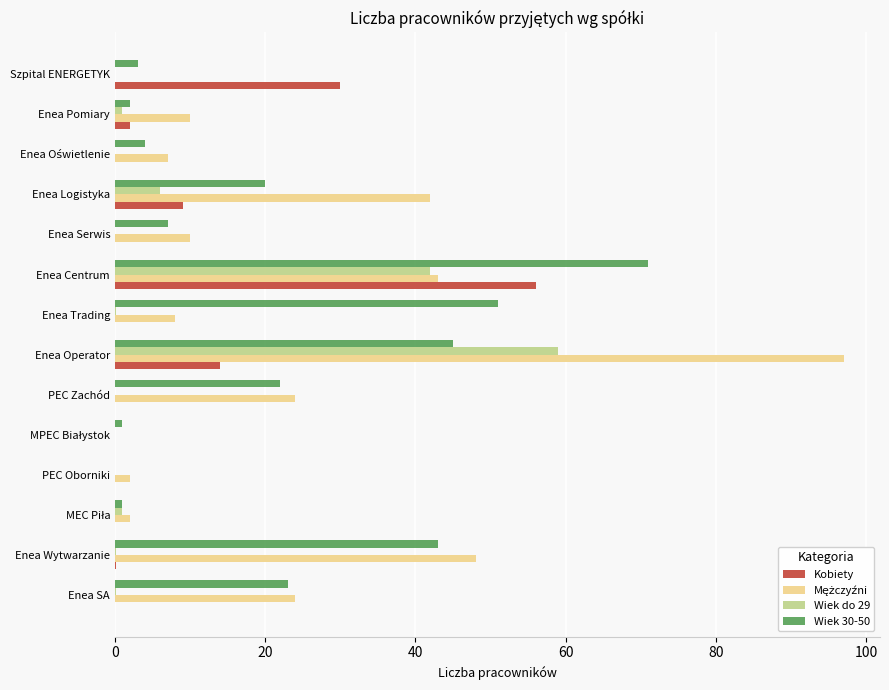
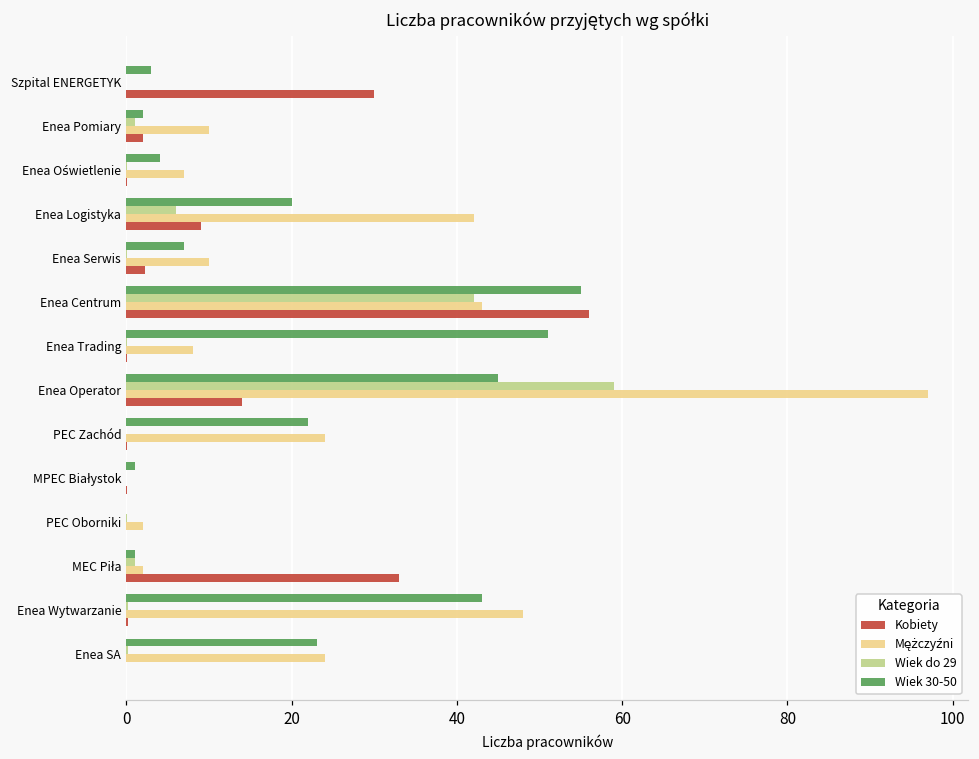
Kobiety, Enea Serwis: 0 -> 2
Wiek 30-50, Enea Centrum: 71 -> 55
Kobiety, MEC Piła: 0 -> 33
